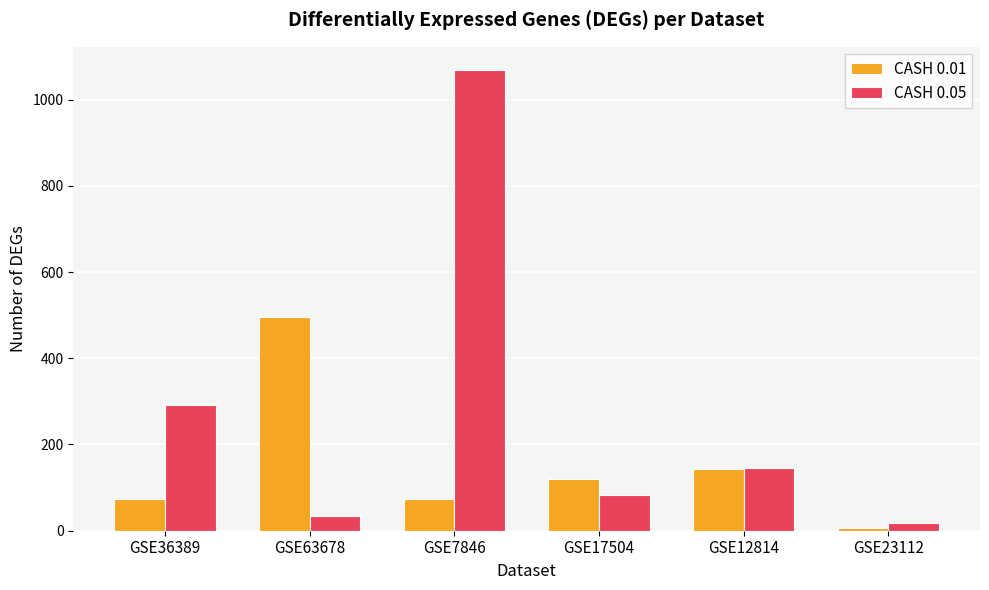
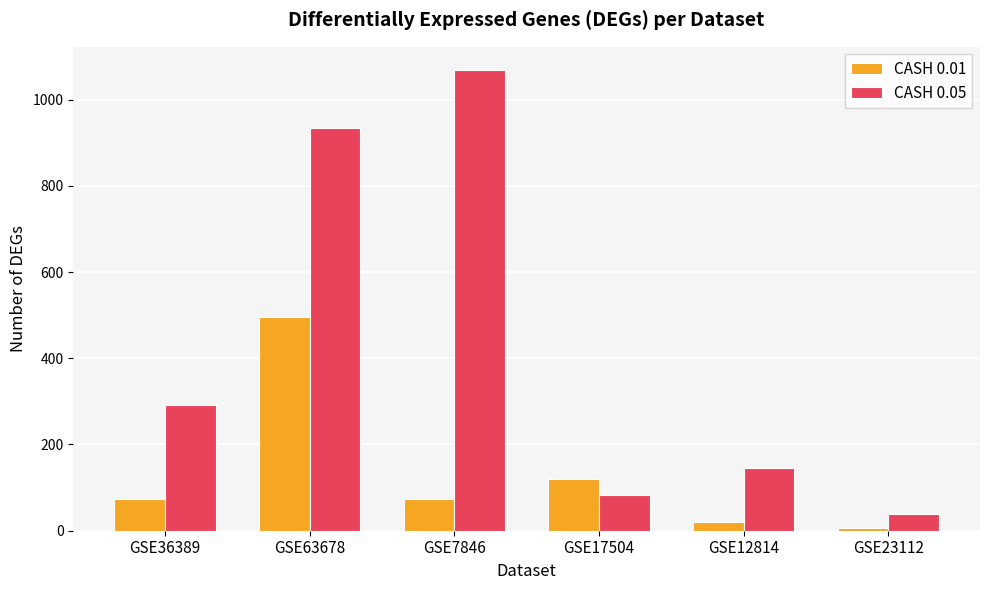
CASH 0.05, GSE63678: 30 -> 930
CASH 0.01, GSE12814: 140 -> 20
CASH 0.05, GSE23112: 20 -> 40
